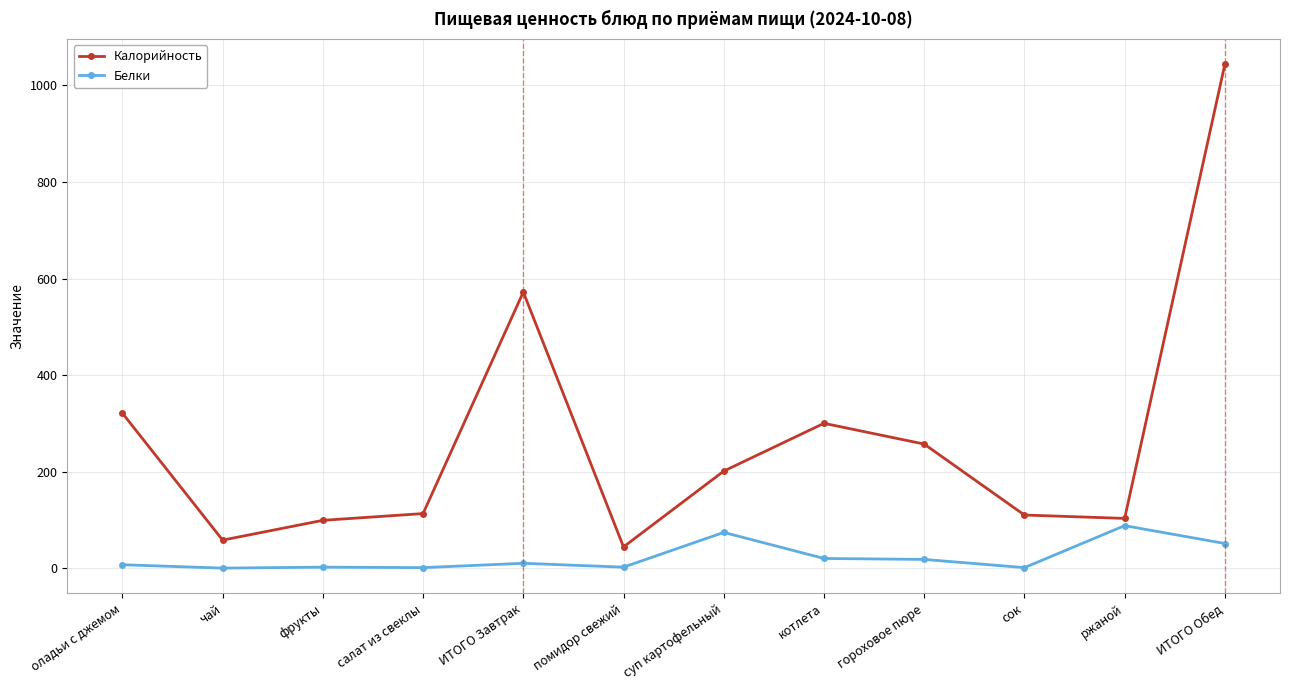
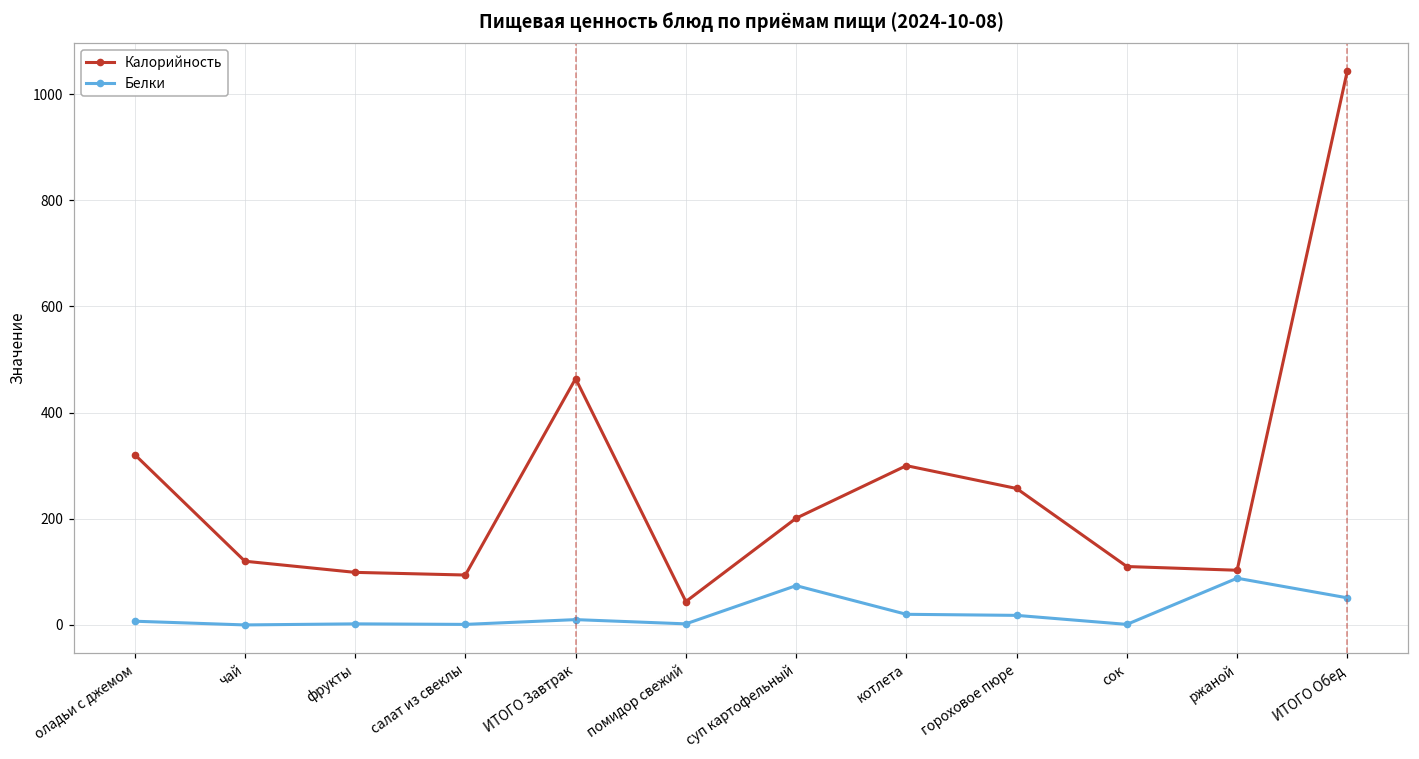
Калорийность, чай: 60 -> 120
Калорийность, салат из свеклы: 110 -> 90
Калорийность, ИТОГО Завтрак: 570 -> 460
